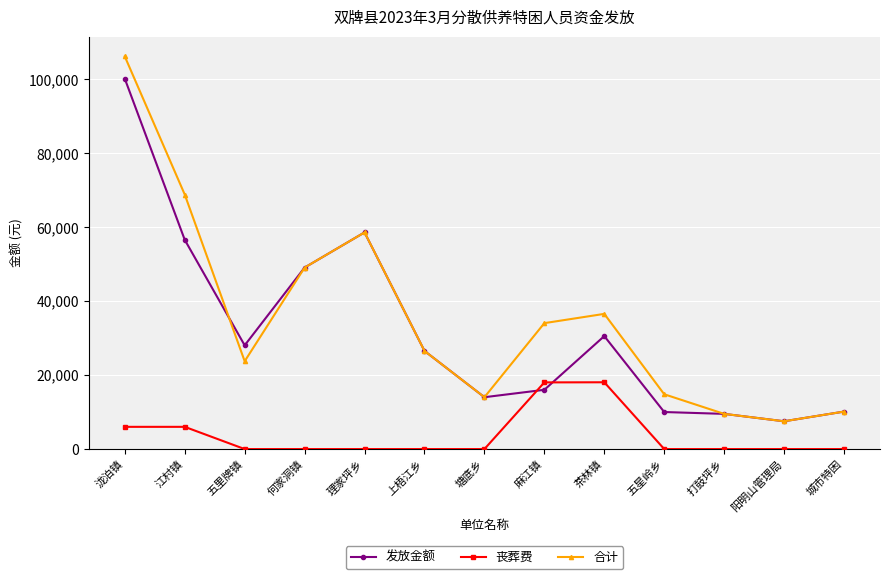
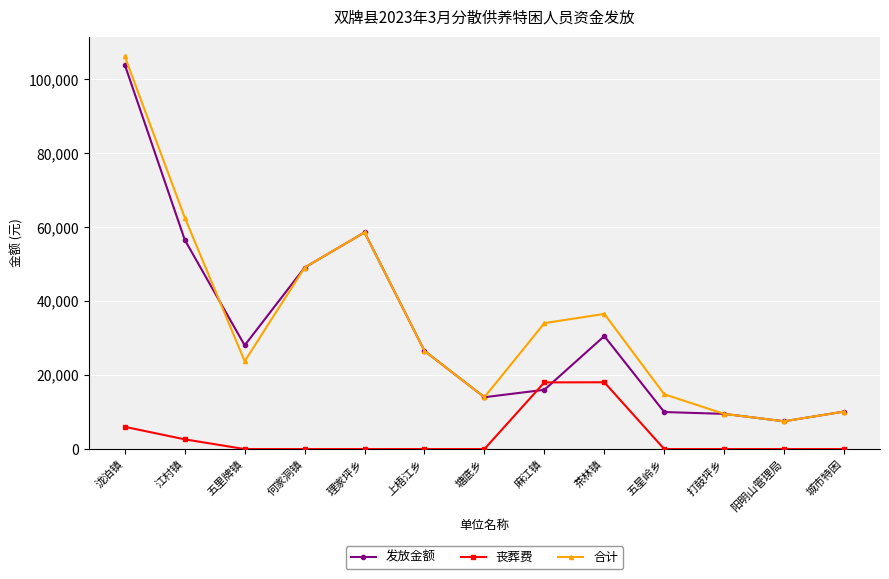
发放金额, 泷泊镇: 100,000 -> 104,000
丧葬费, 江村镇: 6,000 -> 3,000
合计, 江村镇: 69,000 -> 63,000
